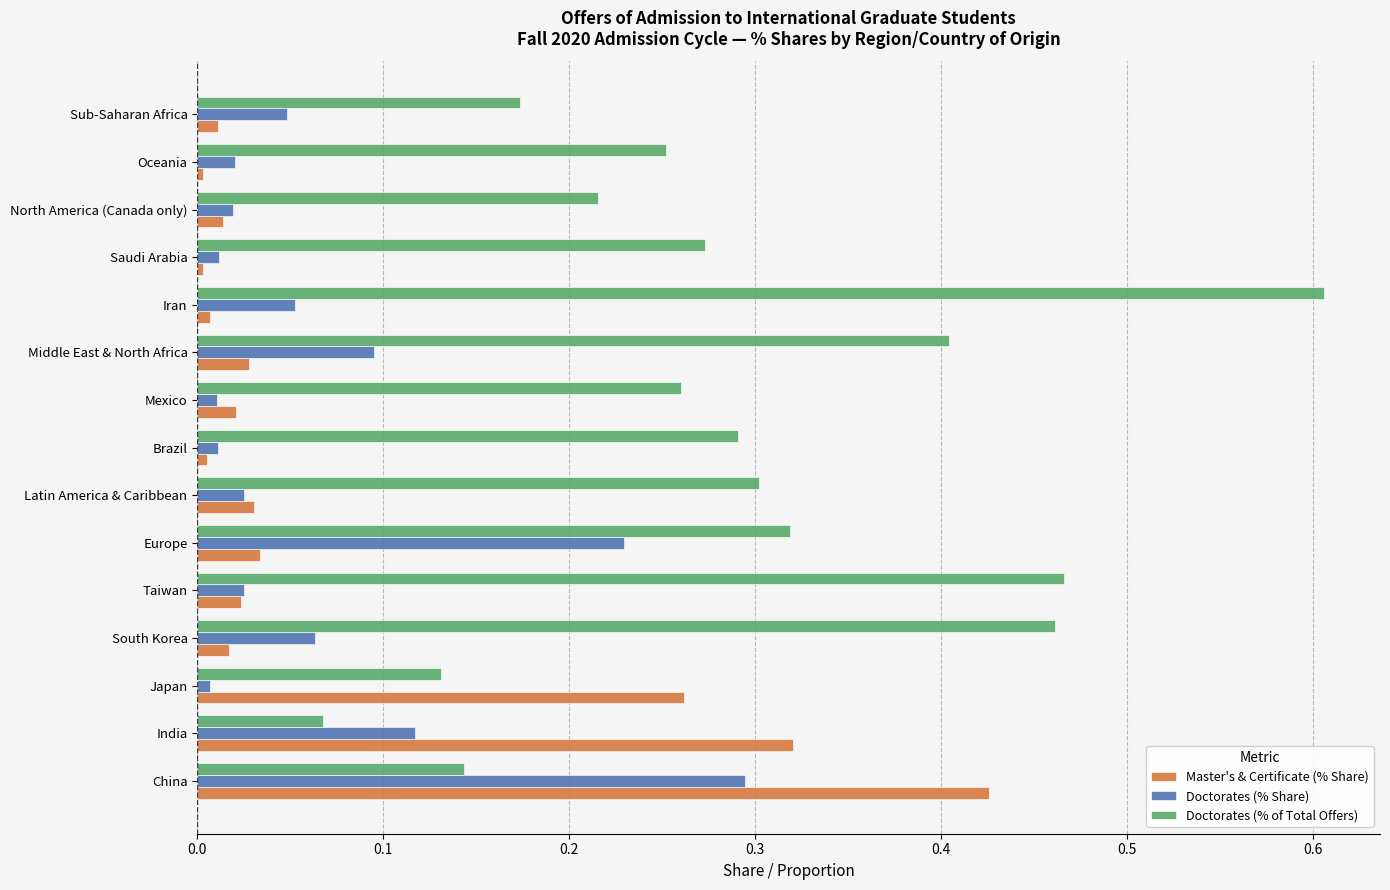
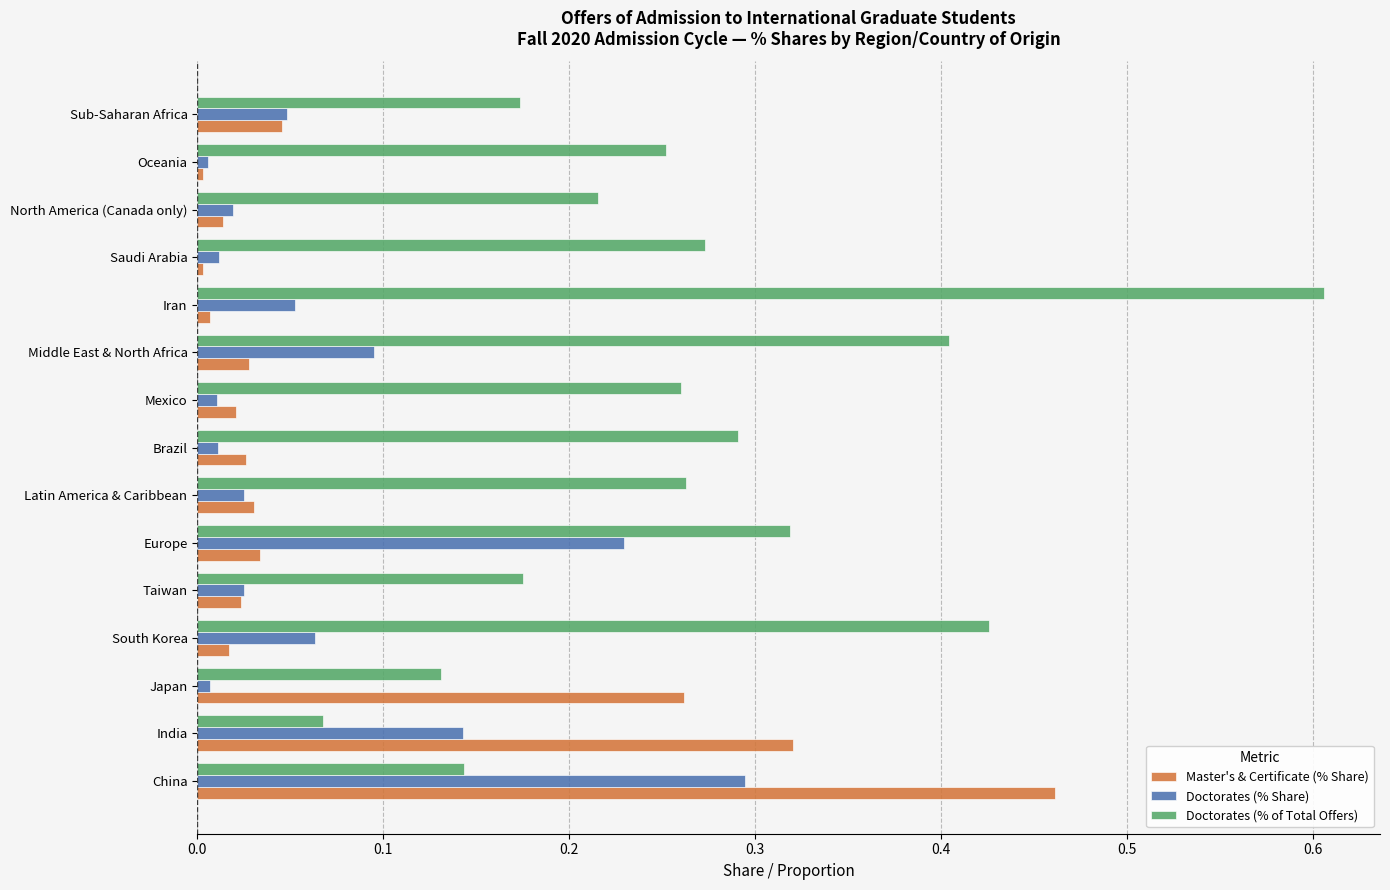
Master's & Certificate (% Share), Sub-Saharan Africa: 0.011 -> 0.045
Doctorates (% Share), Oceania: 0.020 -> 0.006
Master's & Certificate (% Share), Brazil: 0.005 -> 0.026
Doctorates (% of Total Offers), Latin America & Caribbean: 0.302 -> 0.263
Doctorates (% of Total Offers), Taiwan: 0.466 -> 0.175
Doctorates (% of Total Offers), South Korea: 0.461 -> 0.426
Doctorates (% Share), India: 0.117 -> 0.143
Master's & Certificate (% Share), China: 0.426 -> 0.461
